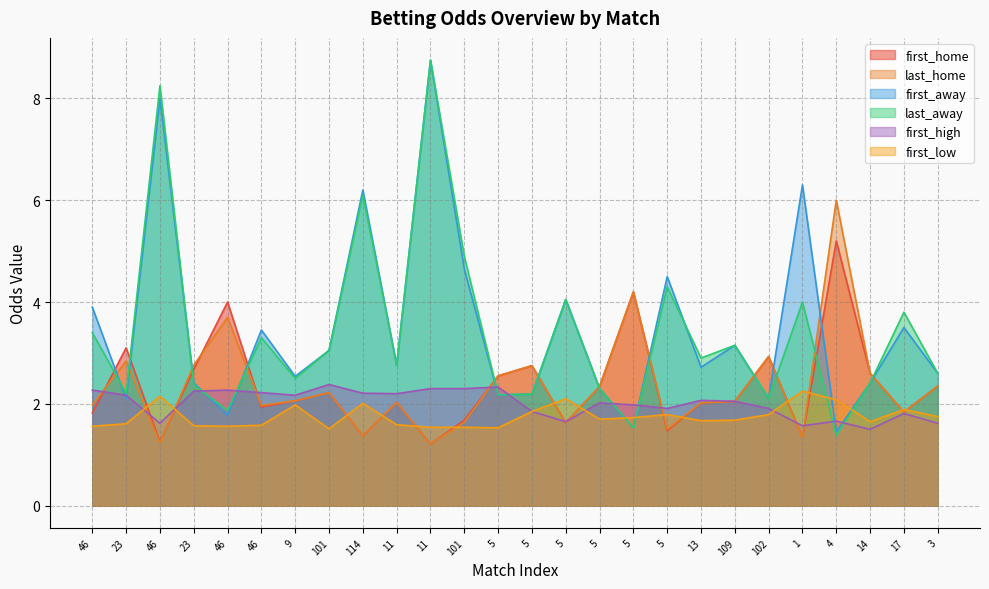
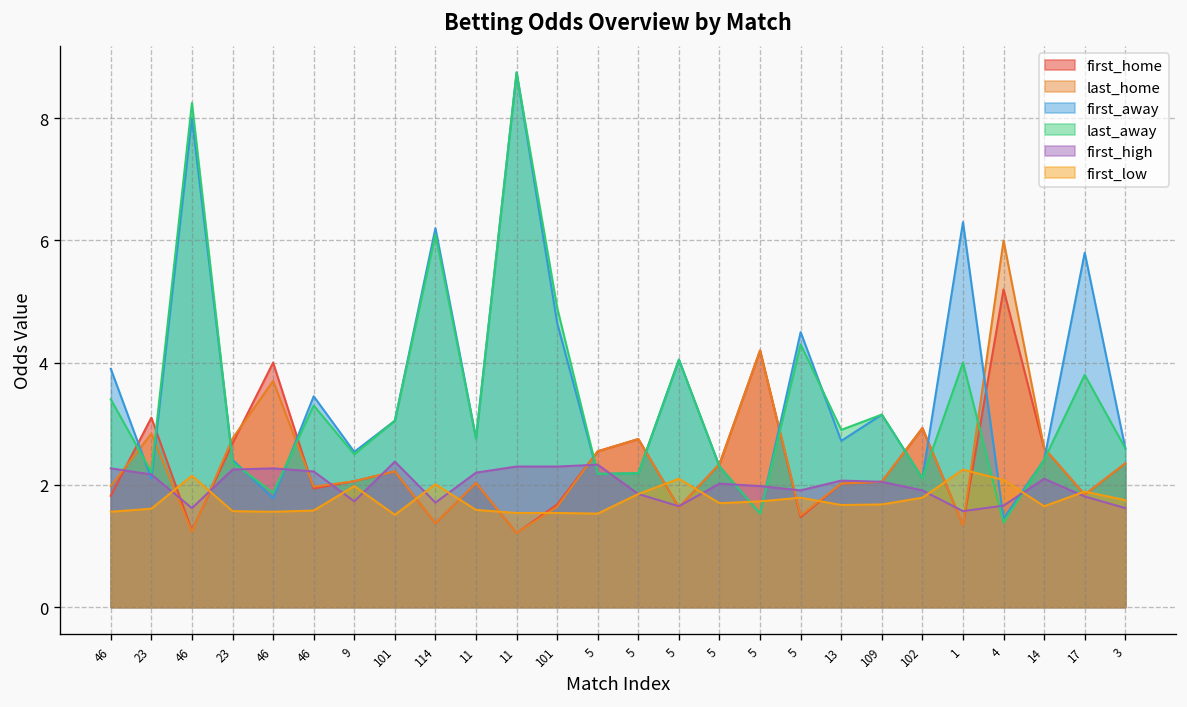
first_high, 9: 2.2 -> 1.7
first_high, 114: 2.2 -> 1.7
first_high, 14: 1.5 -> 2.1
first_away, 17: 3.5 -> 5.8
